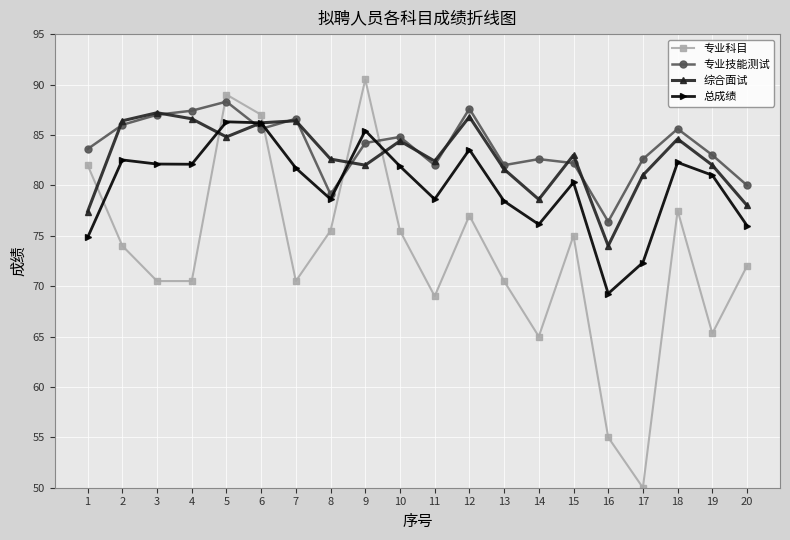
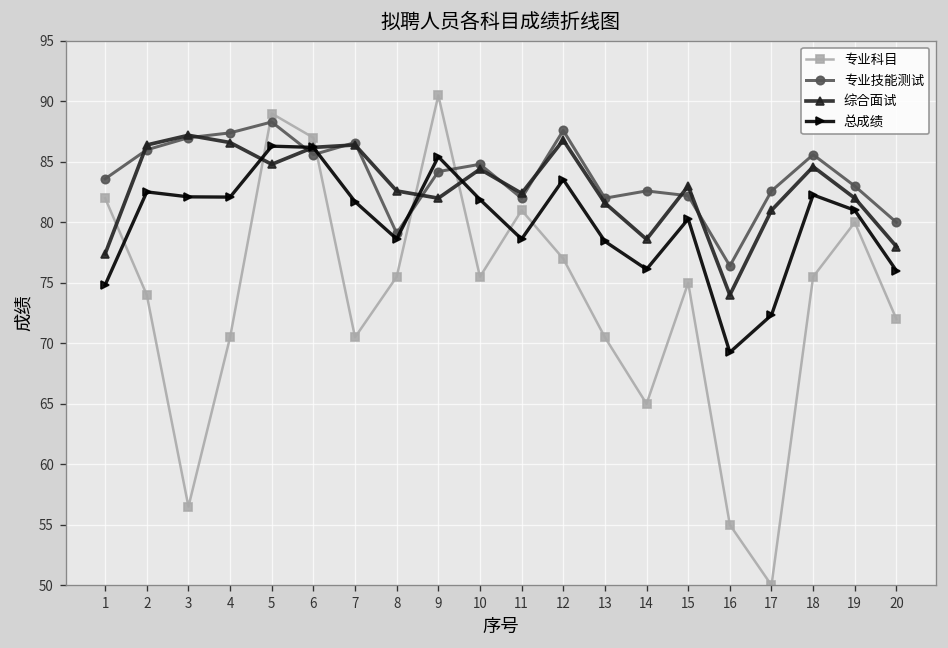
专业科目, 3: 70.5 -> 56.5
专业科目, 11: 69 -> 81
专业科目, 18: 77.5 -> 75.5
专业科目, 19: 65.3 -> 80.0
